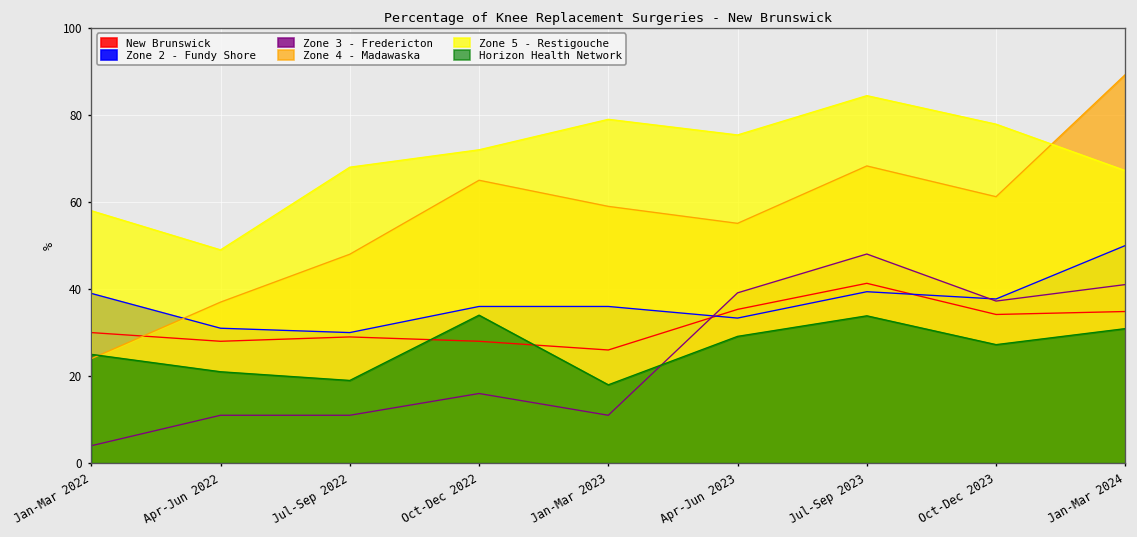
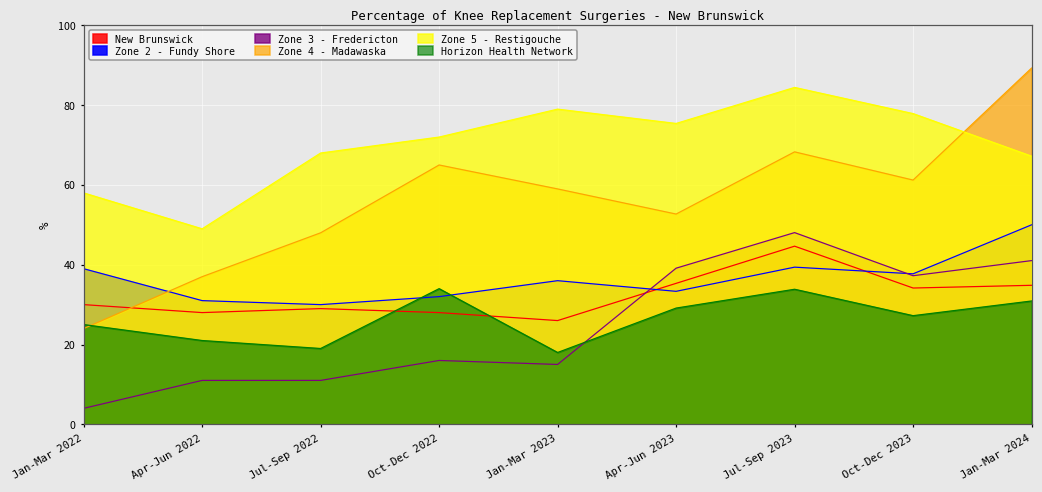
Zone 2 - Fundy Shore, Oct-Dec 2022: 36 -> 32
Zone 3 - Fredericton, Jan-Mar 2023: 11 -> 15
Zone 4 - Madawaska, Apr-Jun 2023: 55 -> 53
New Brunswick, Jul-Sep 2023: 41 -> 45
